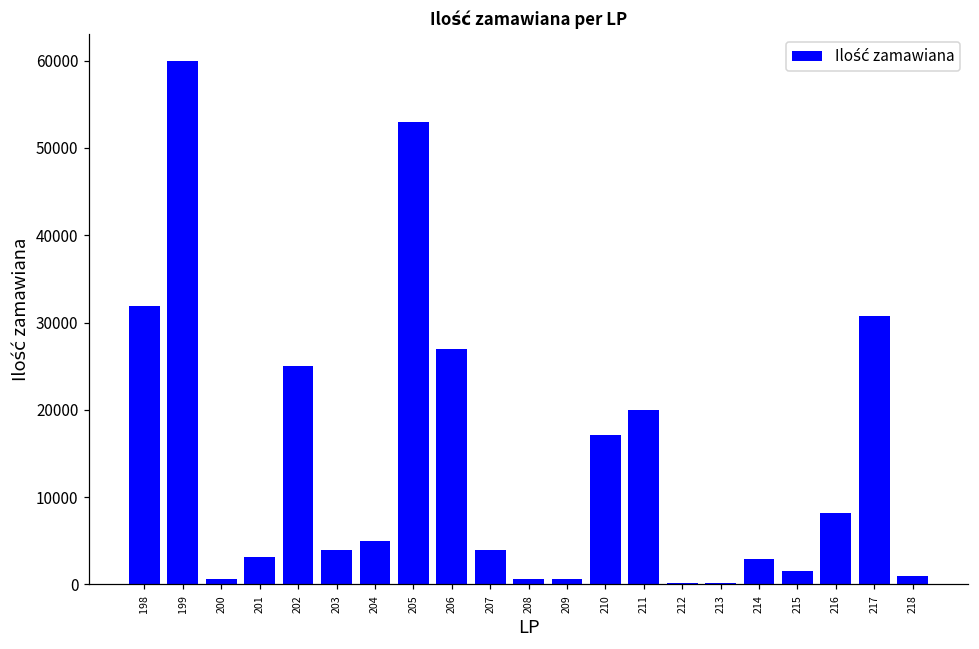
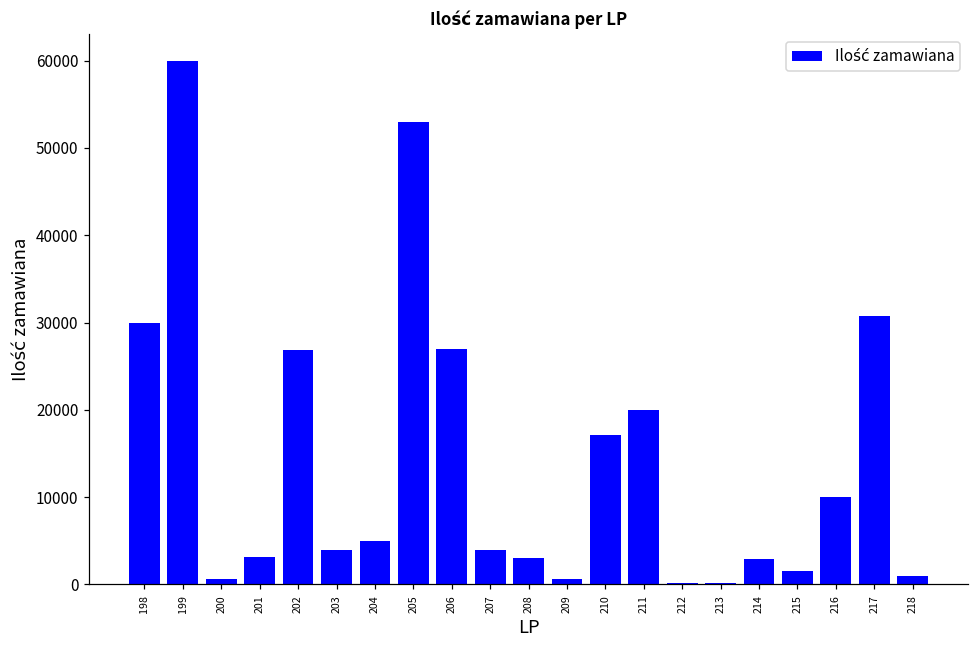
198: 32000 -> 30000
202: 25000 -> 27000
208: 1000 -> 3000
216: 8000 -> 10000
